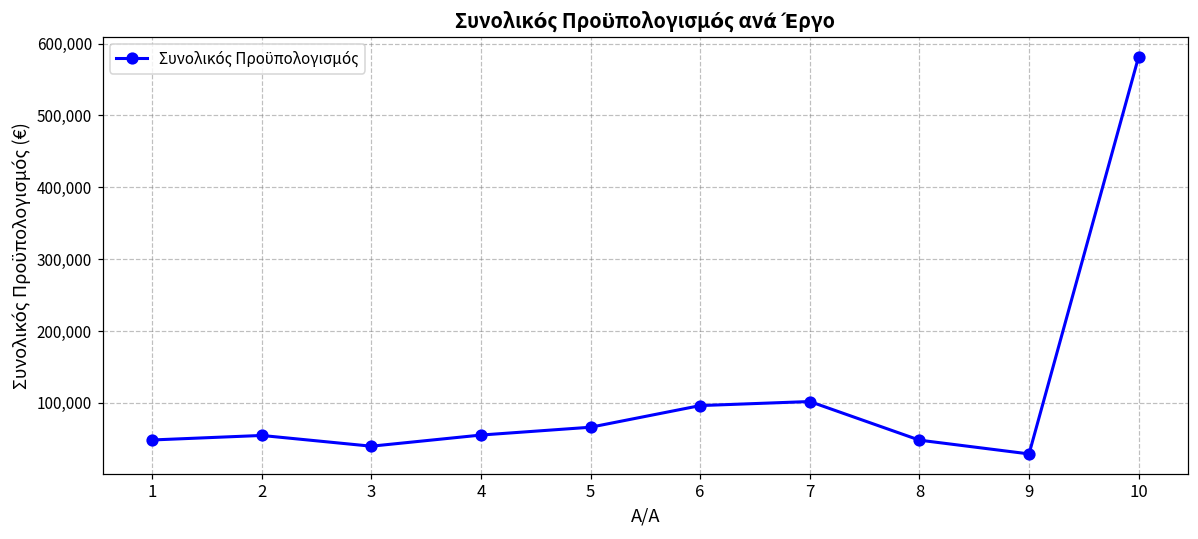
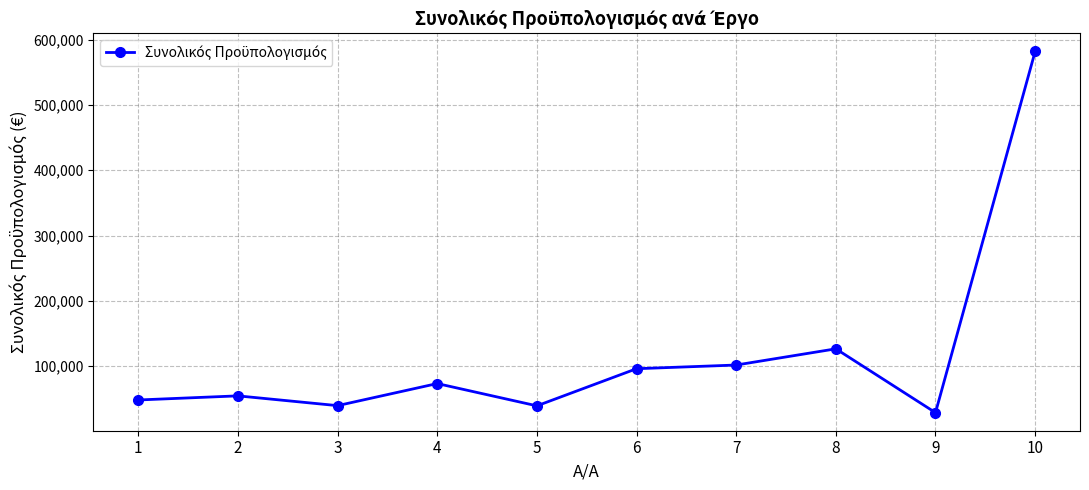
4: 60,000 -> 70,000
5: 70,000 -> 40,000
8: 50,000 -> 130,000
